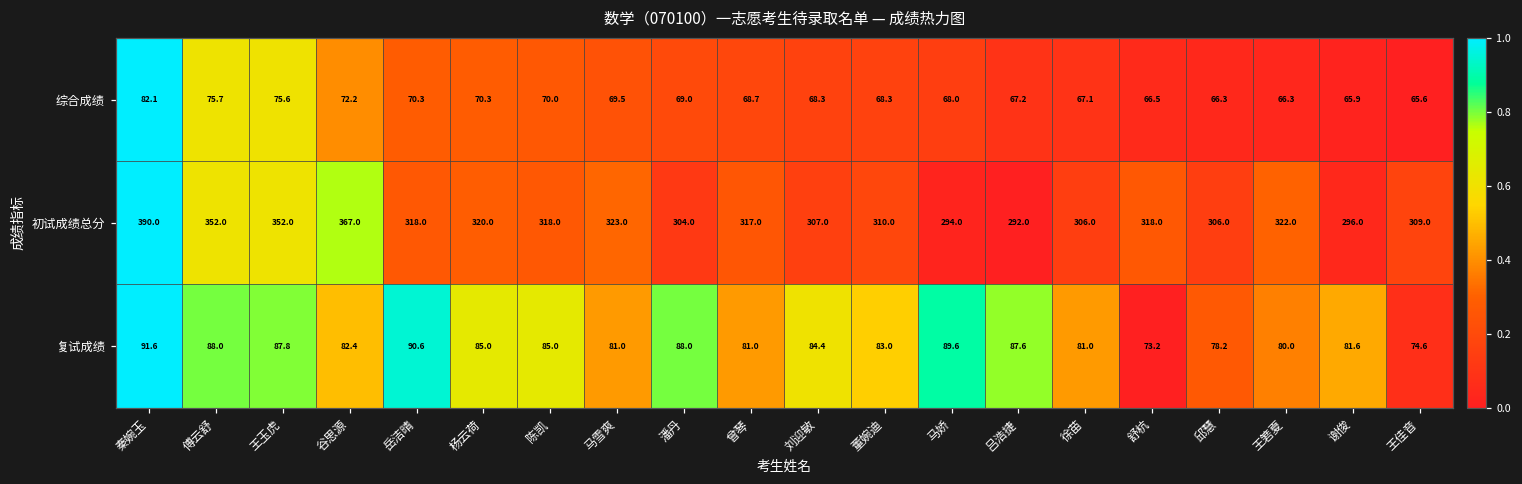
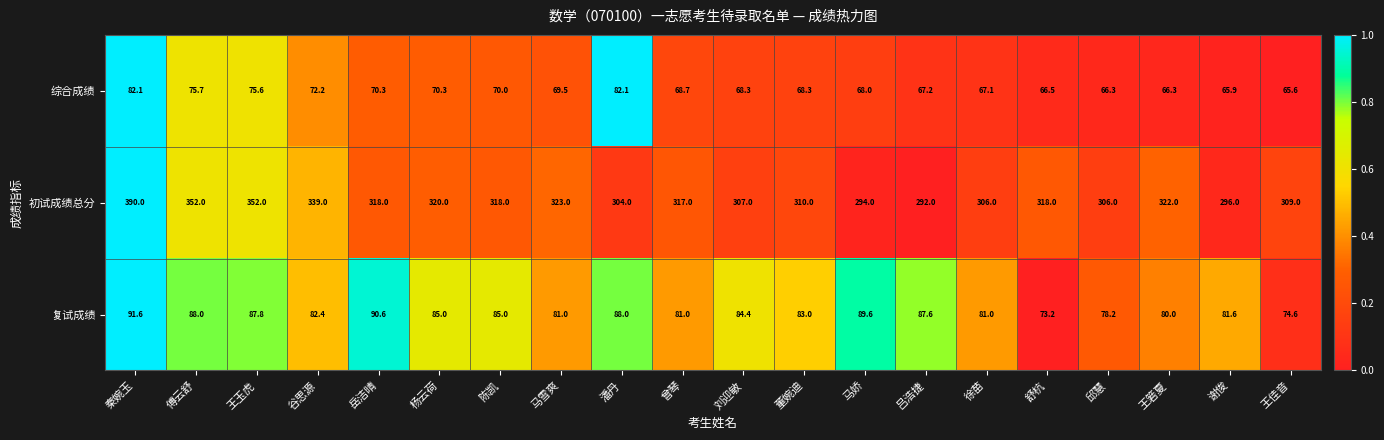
综合成绩, 潘丹: 69.0 -> 82.1
初试成绩总分, 谷思源: 367.0 -> 339.0
